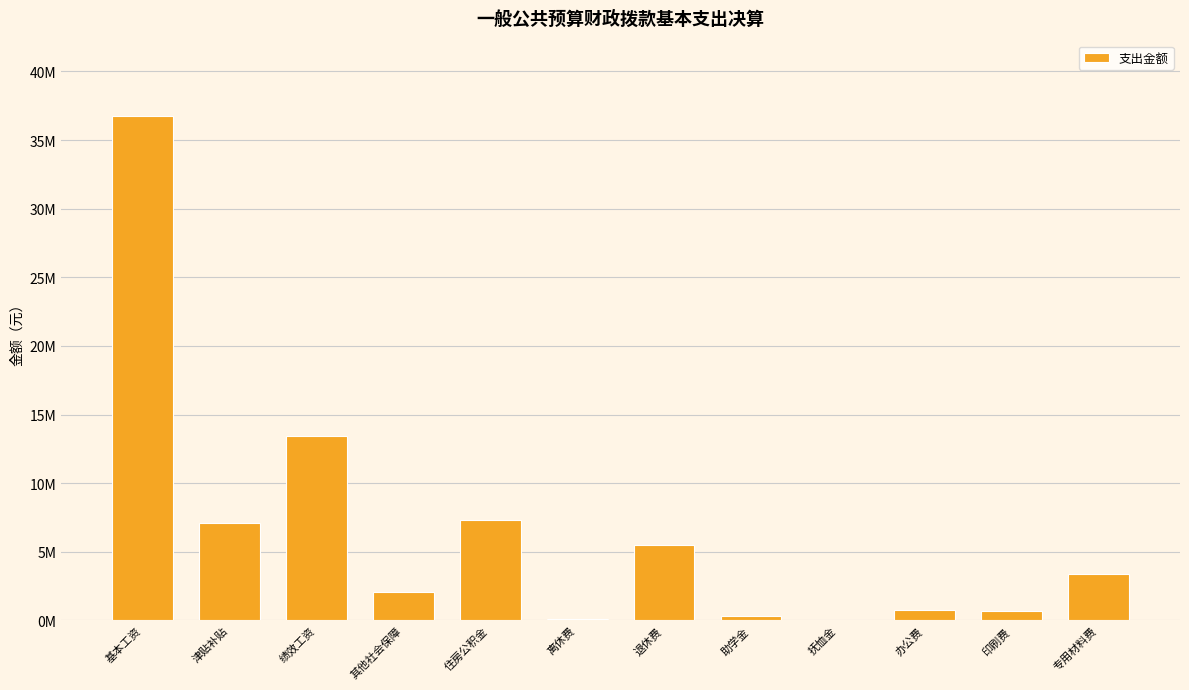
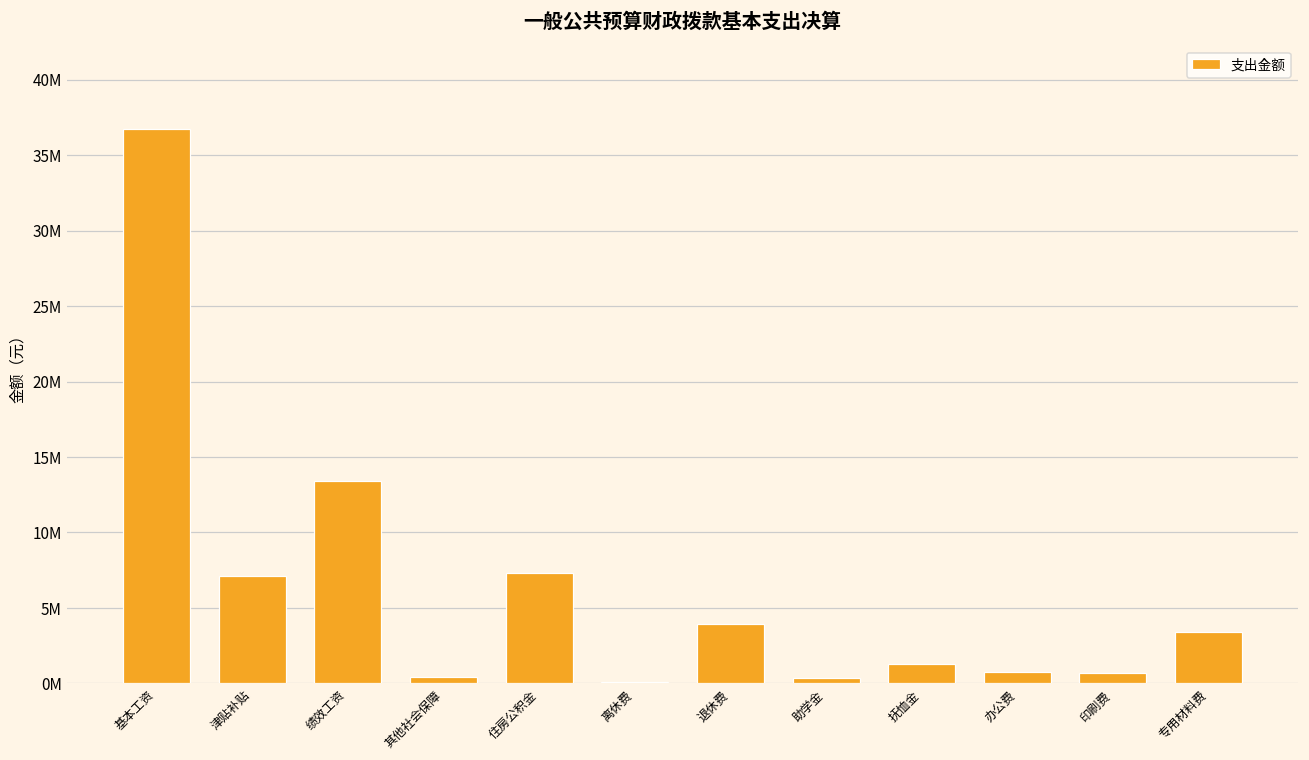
其他社会保障: 2100000 -> 400000
退休费: 5500000 -> 4000000
抚恤金: 0 -> 1300000
